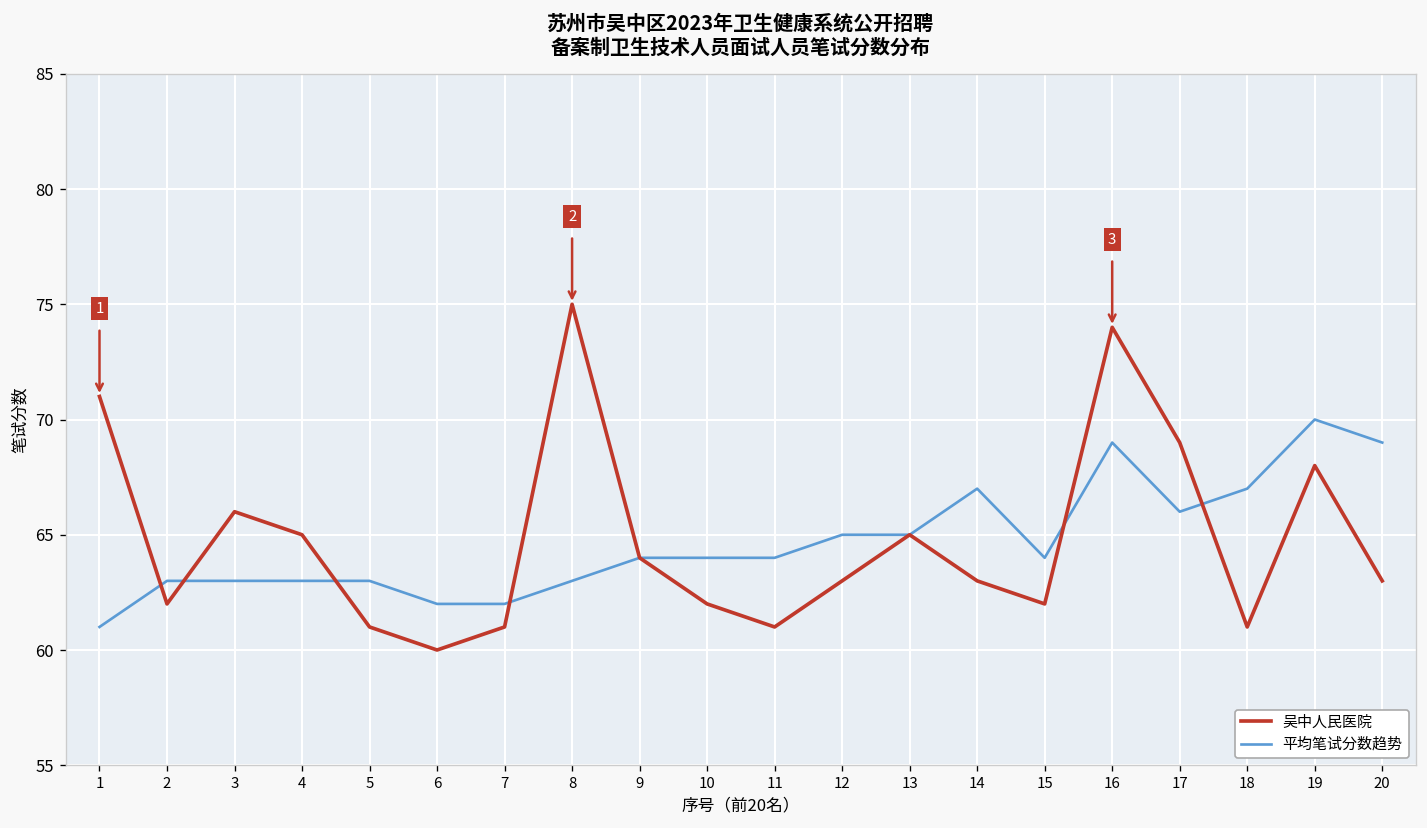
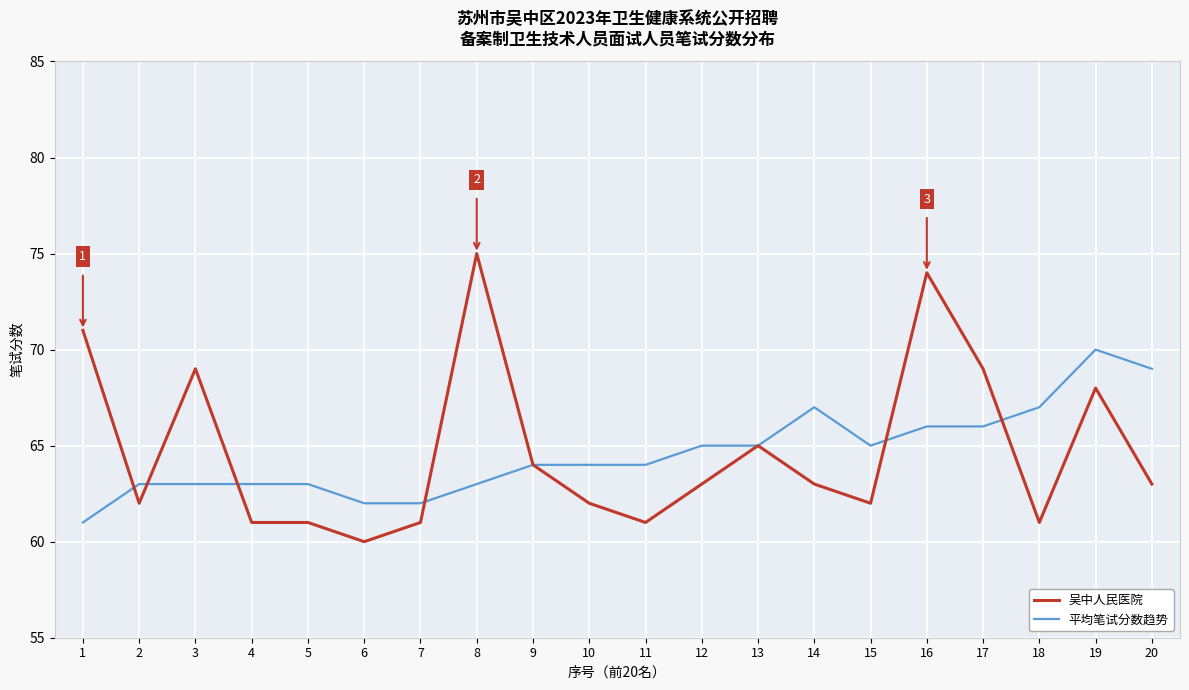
吴中人民医院, 3: 66 -> 69
吴中人民医院, 4: 65 -> 61
平均笔试分数趋势, 15: 64 -> 65
平均笔试分数趋势, 16: 69 -> 66
